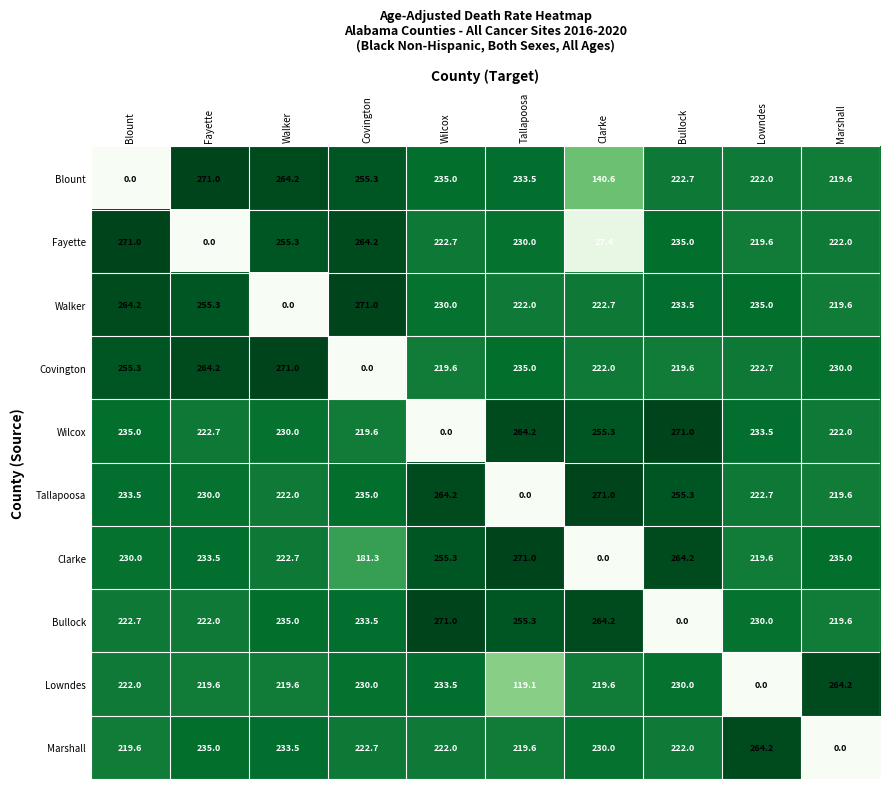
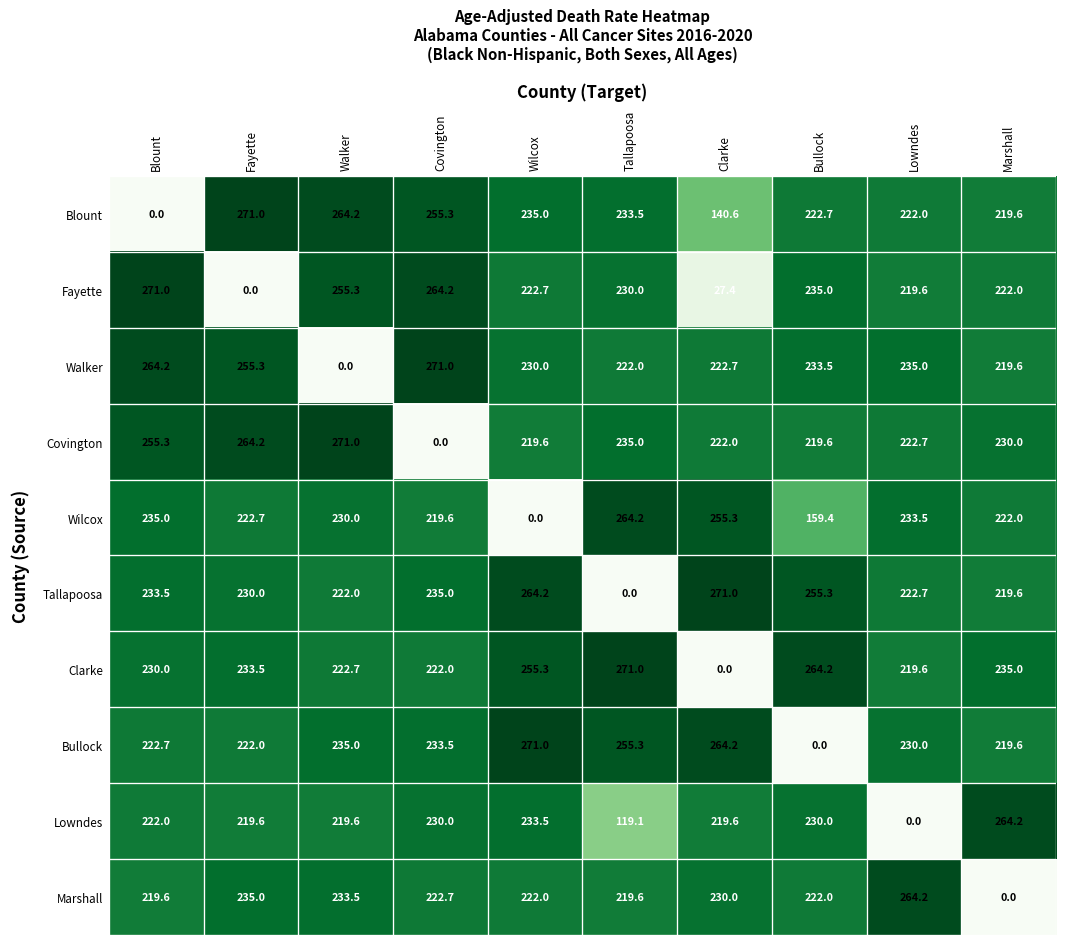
Wilcox, Bullock: 271.0 -> 159.4
Clarke, Covington: 181.3 -> 222.0
